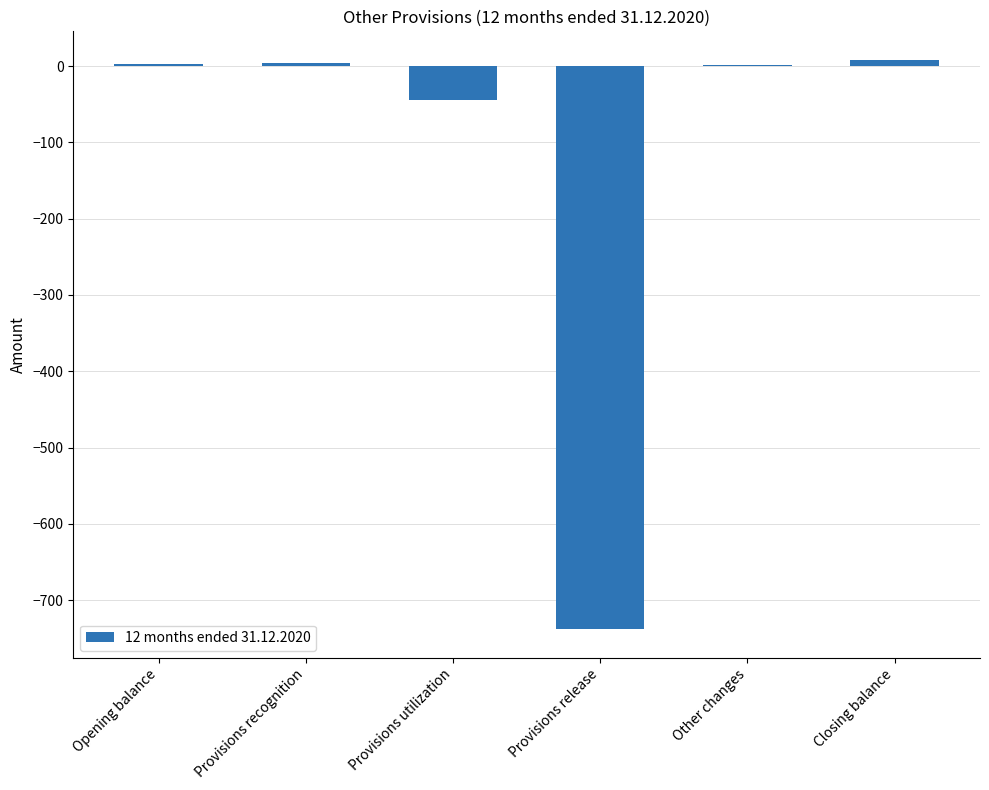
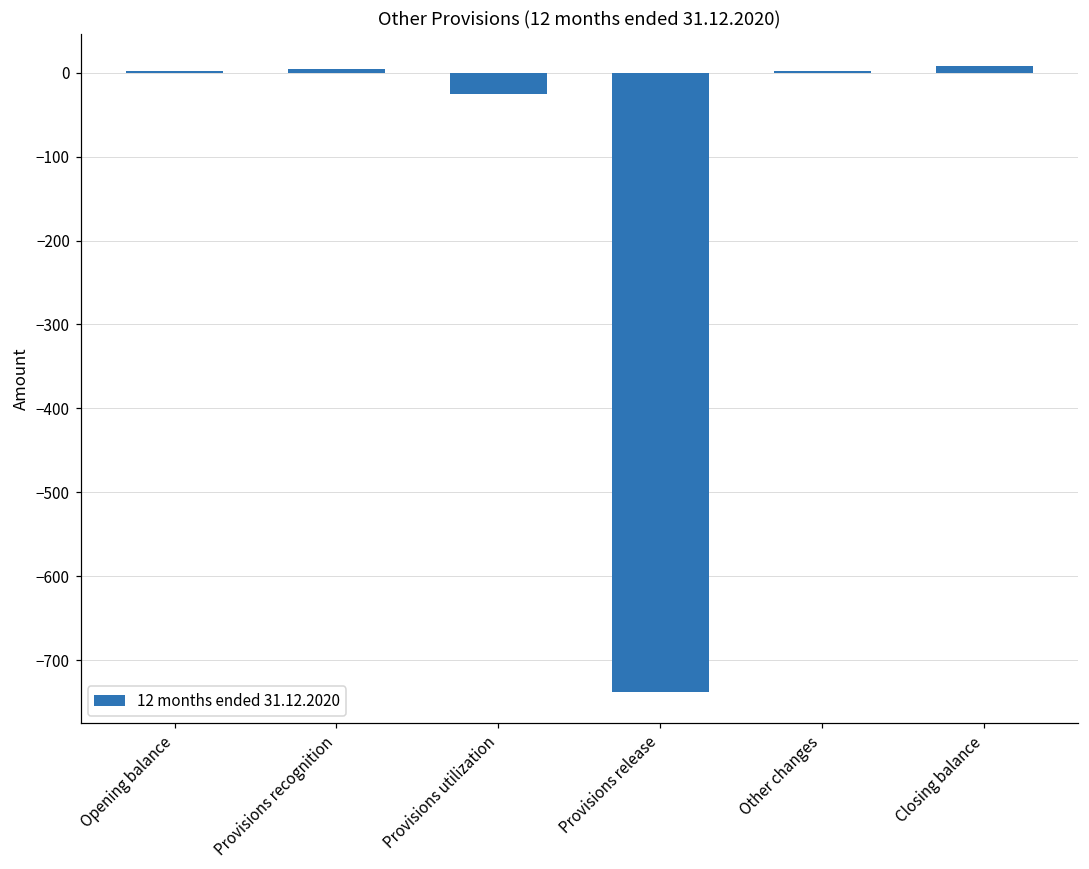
Provisions utilization: -40 -> -30
